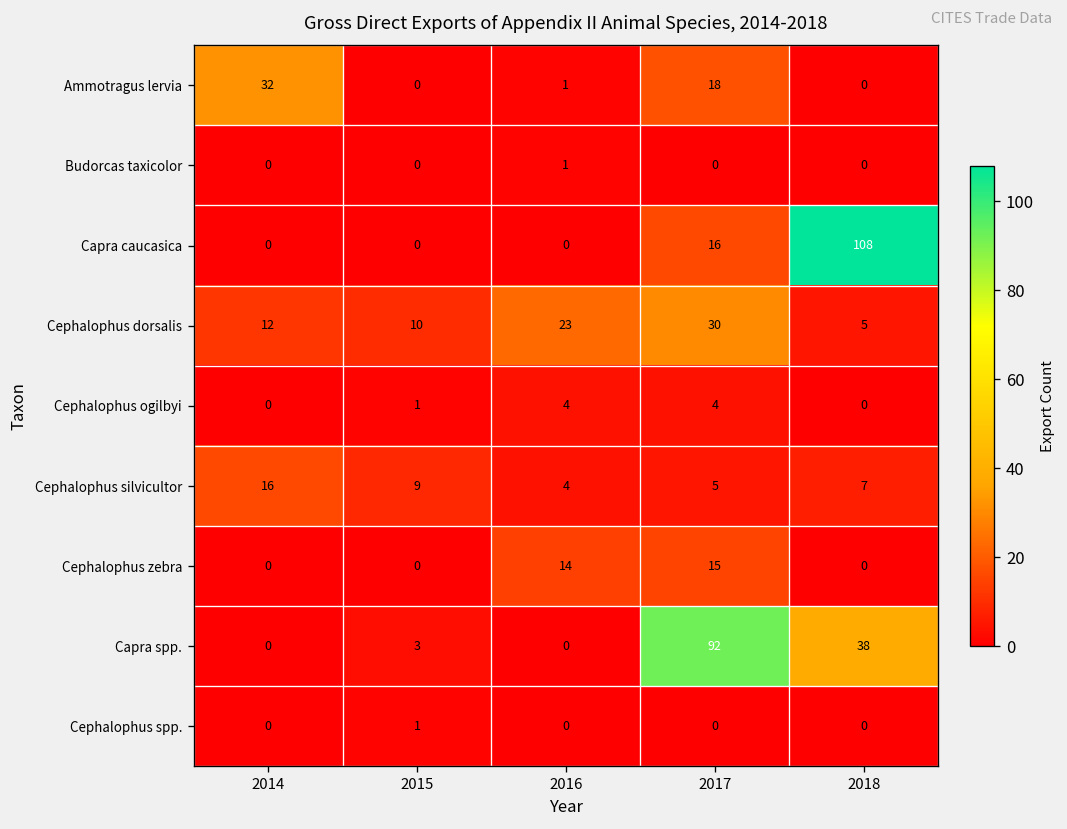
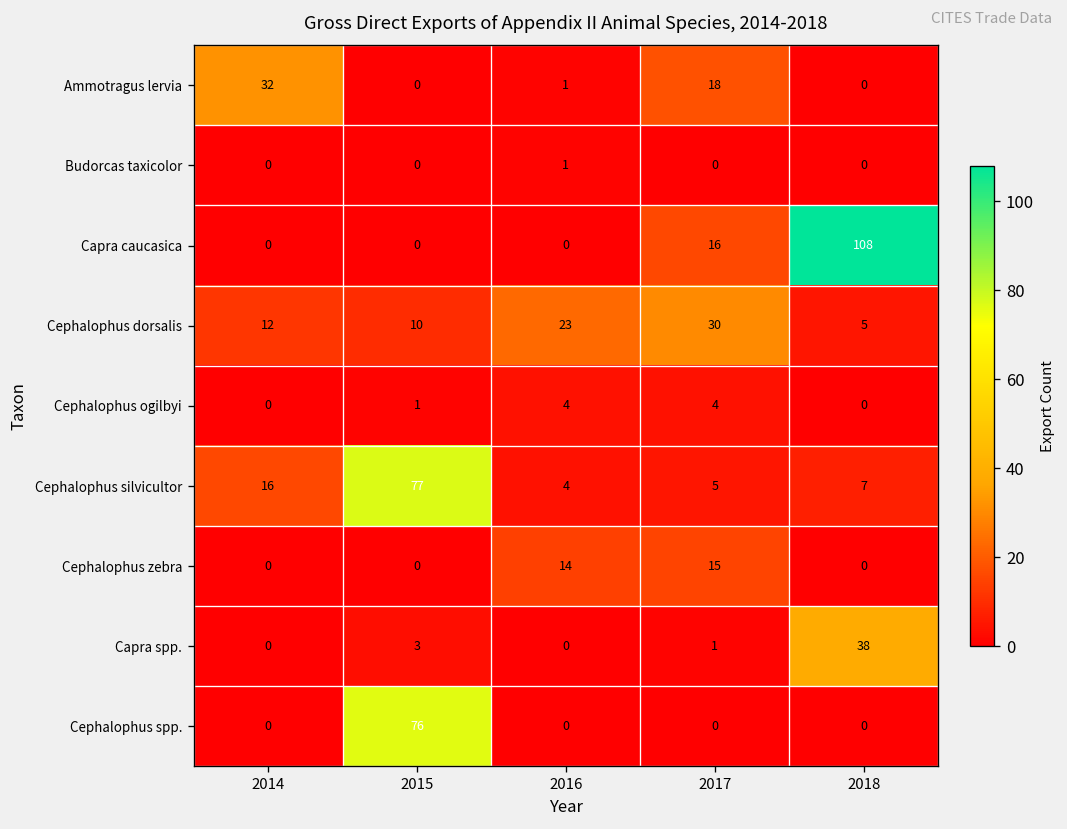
Cephalophus silvicultor, 2015: 9 -> 77
Capra spp., 2017: 92 -> 1
Cephalophus spp., 2015: 1 -> 76
